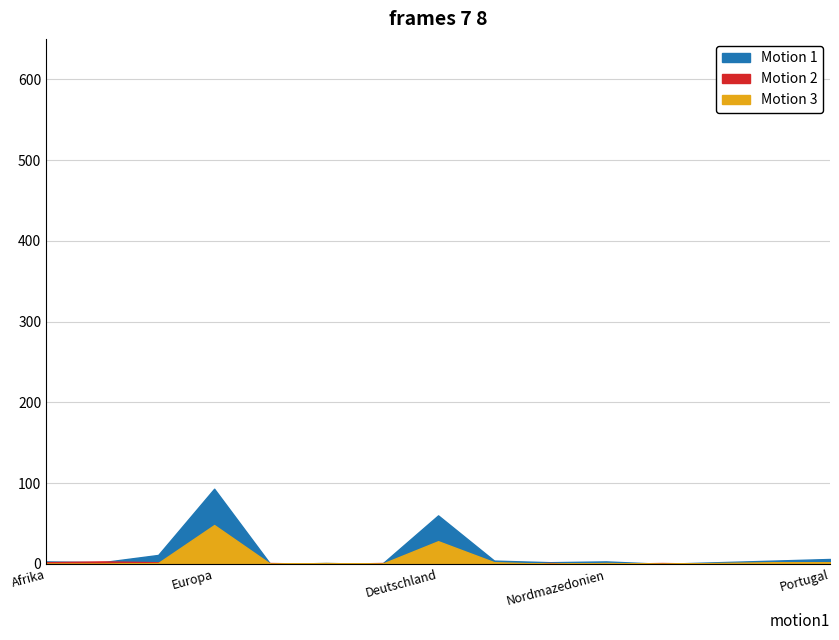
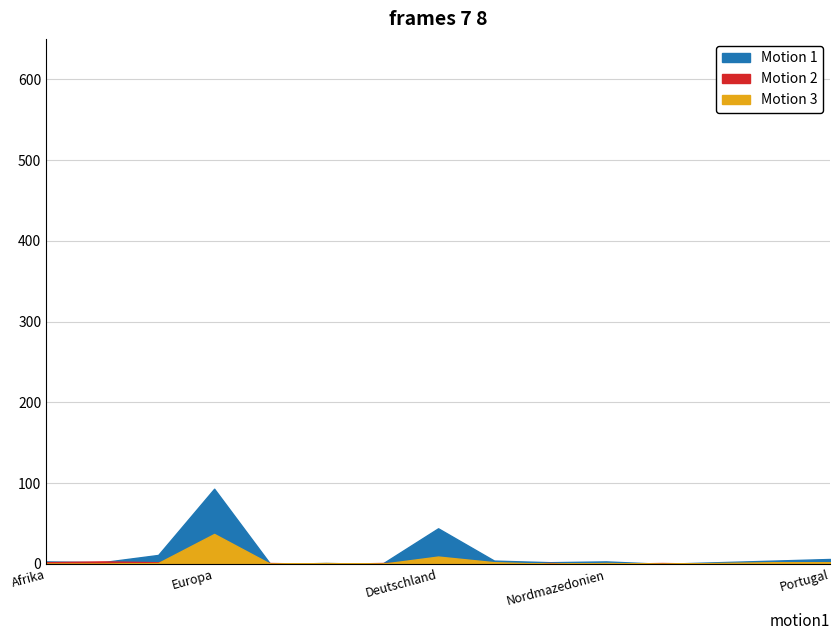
Motion 3, Europa: 50 -> 40
Motion 1, Deutschland: 60 -> 40
Motion 3, Deutschland: 30 -> 10
